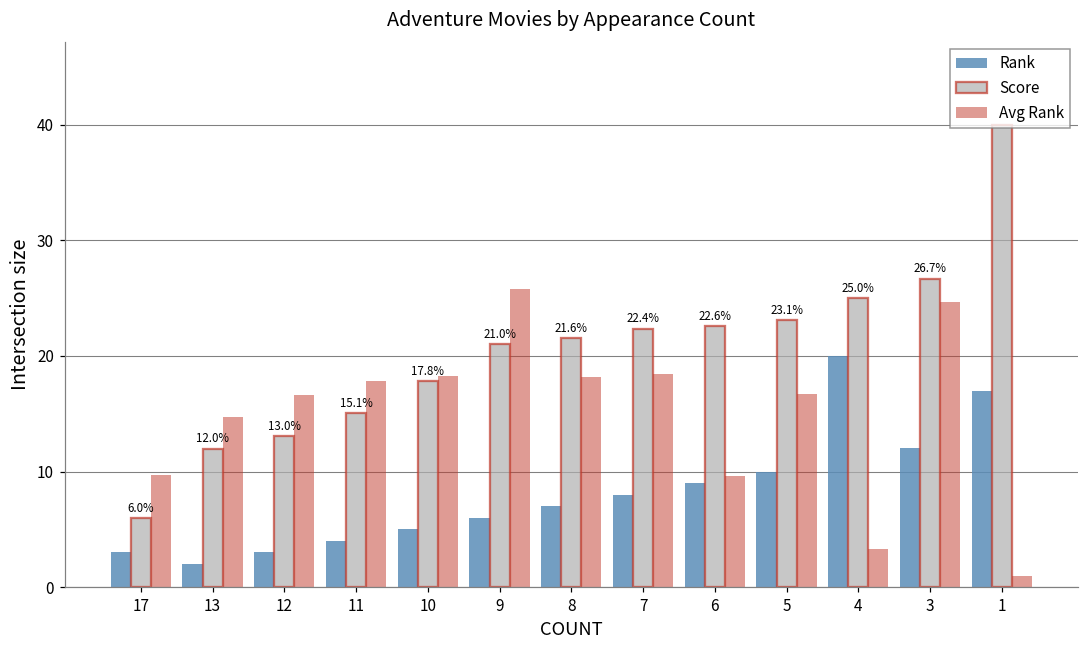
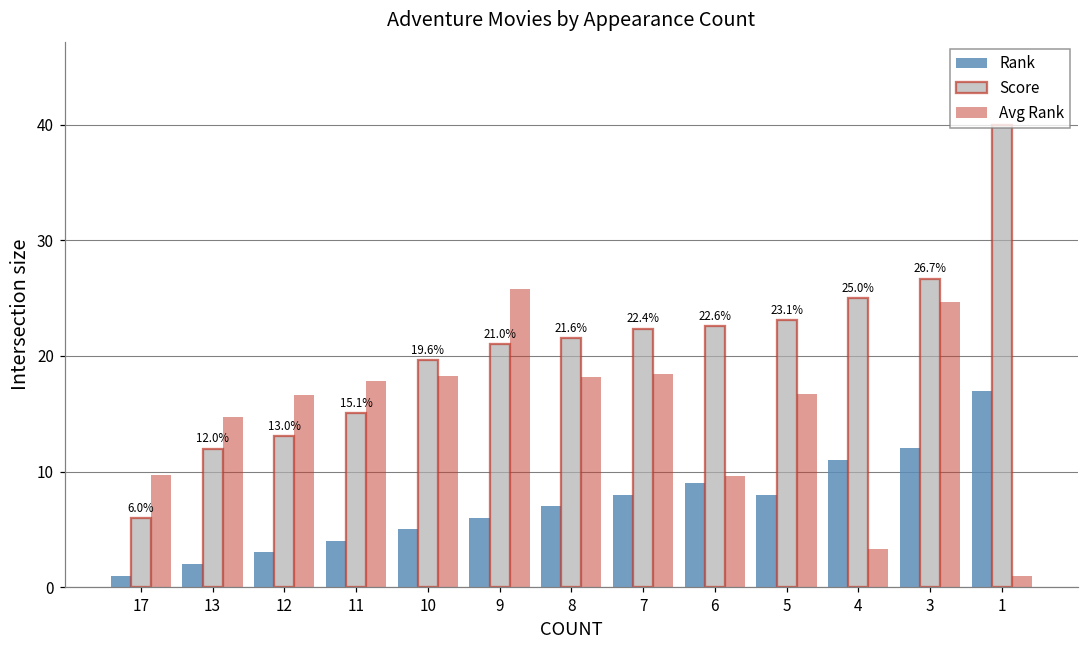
Rank, 17: 3 -> 1
Score, 10: 17.8% -> 19.6%
Rank, 5: 10 -> 8
Rank, 4: 20 -> 11
